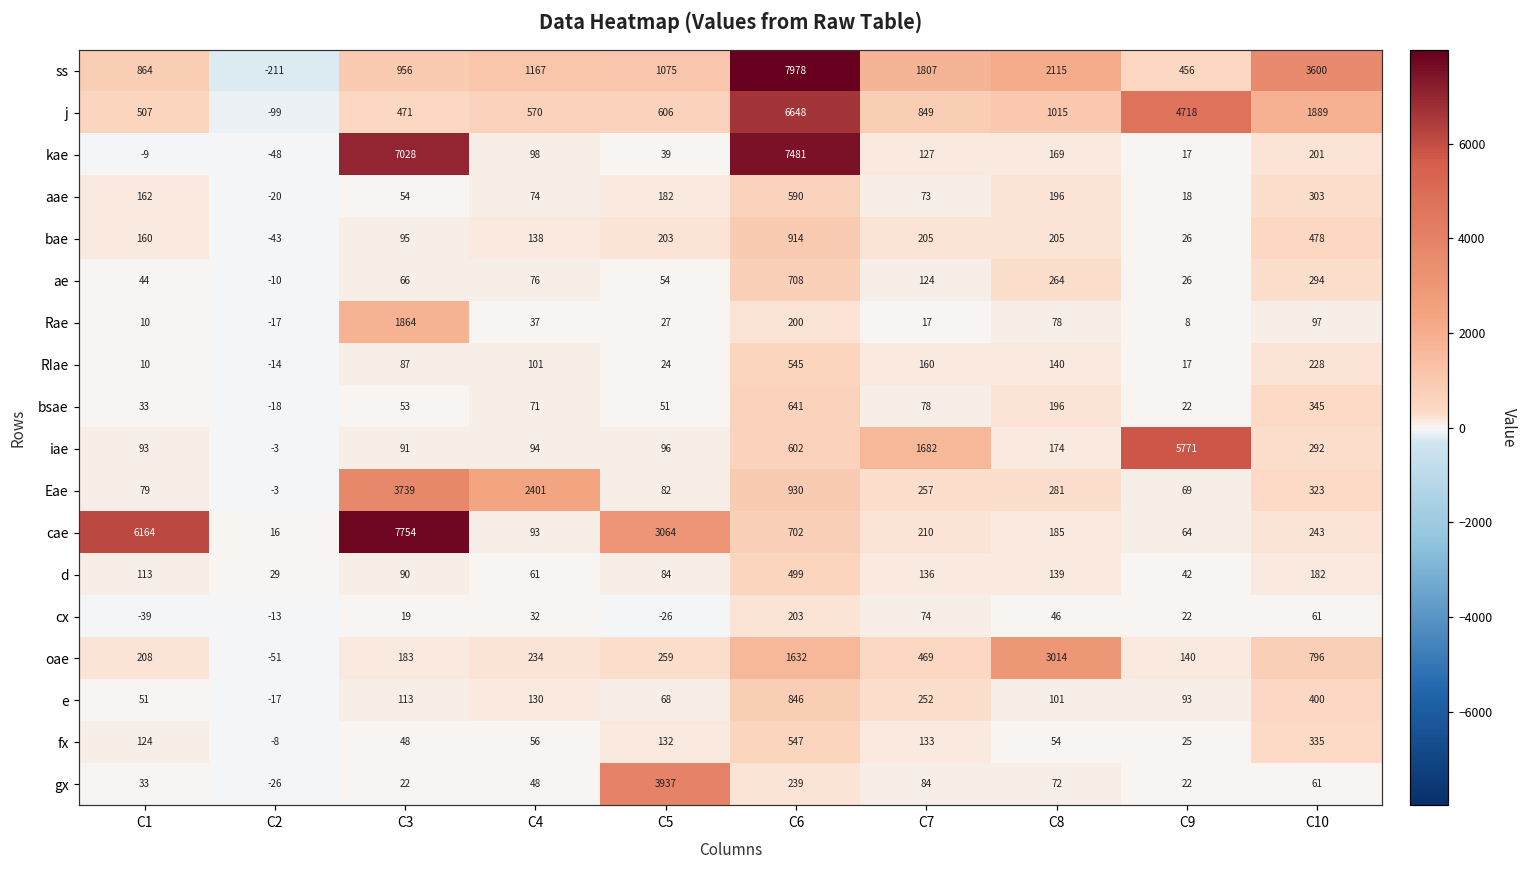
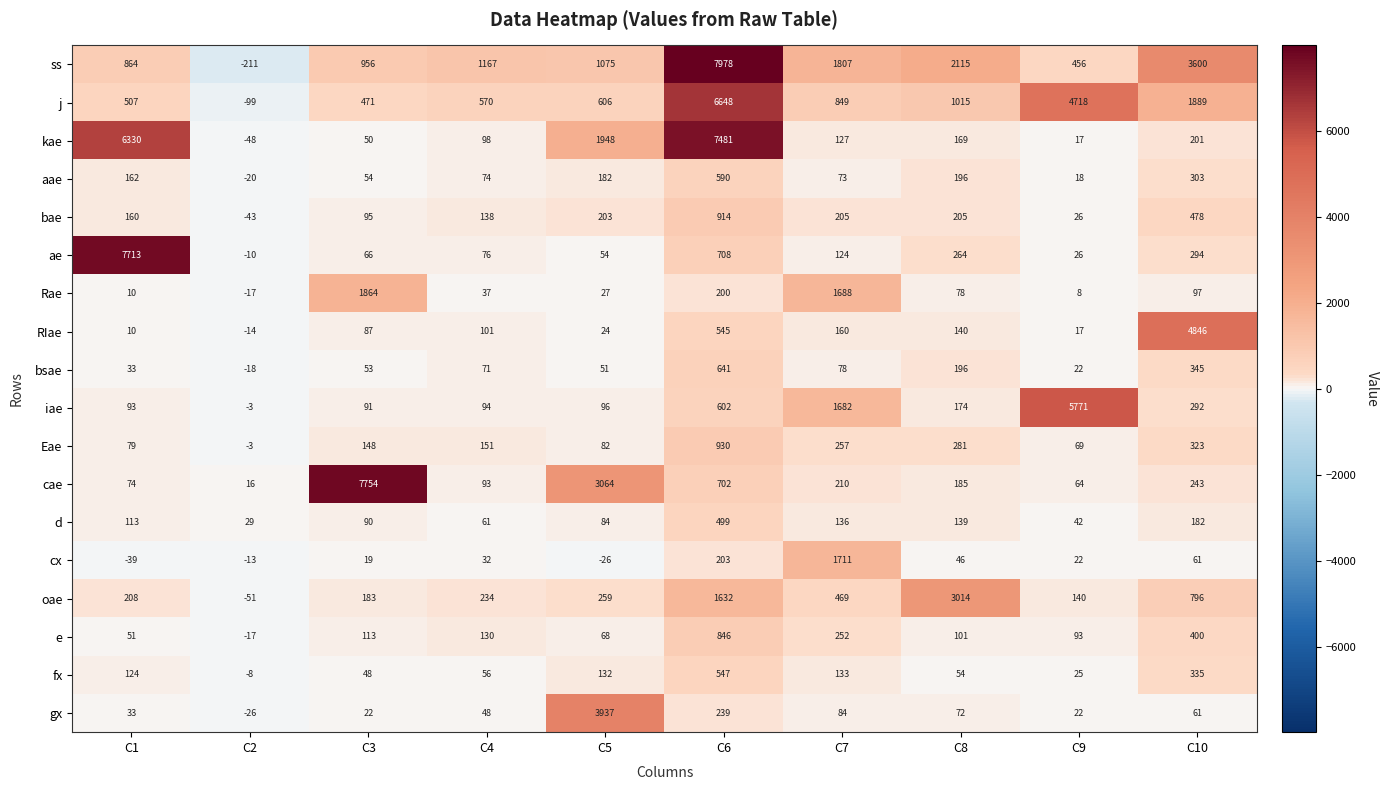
kae, C1: -9 -> 6330
kae, C3: 7028 -> 50
kae, C5: 39 -> 1948
ae, C1: 44 -> 7713
Rae, C7: 17 -> 1688
RIae, C10: 228 -> 4846
Eae, C3: 3739 -> 148
Eae, C4: 2401 -> 151
cae, C1: 6164 -> 74
cx, C7: 74 -> 1711
